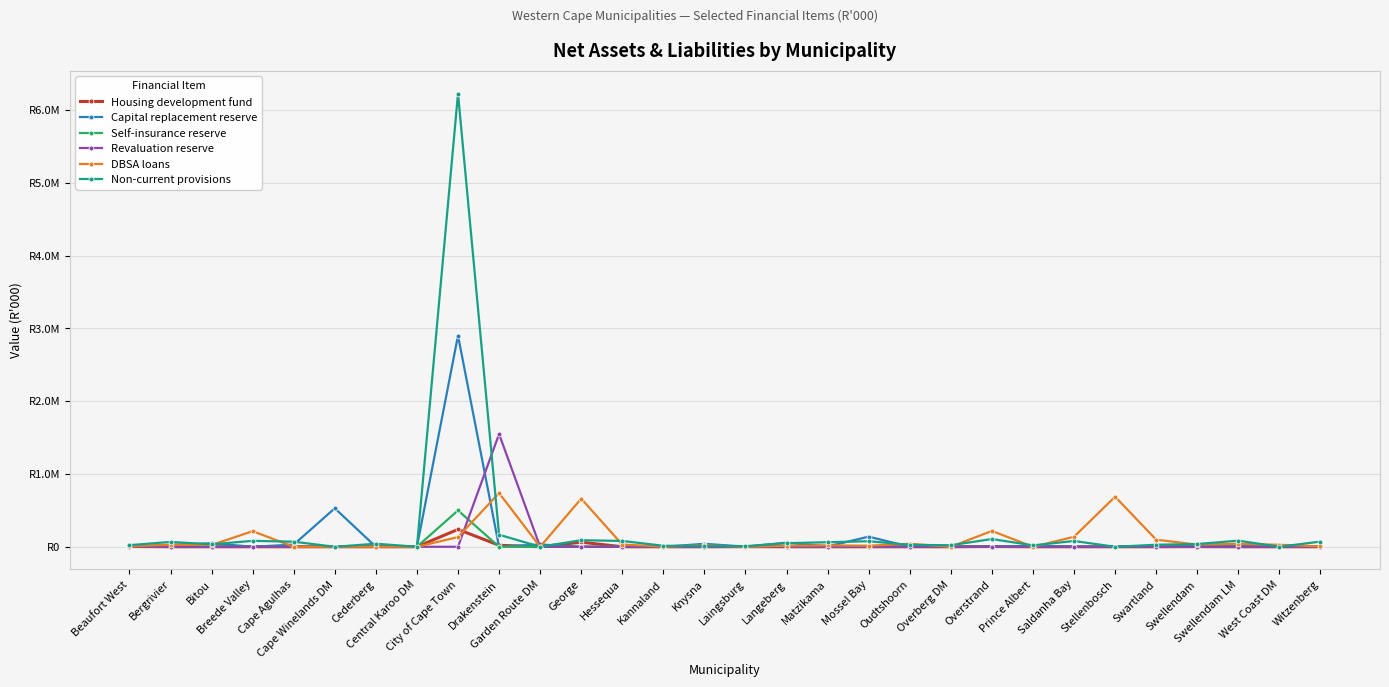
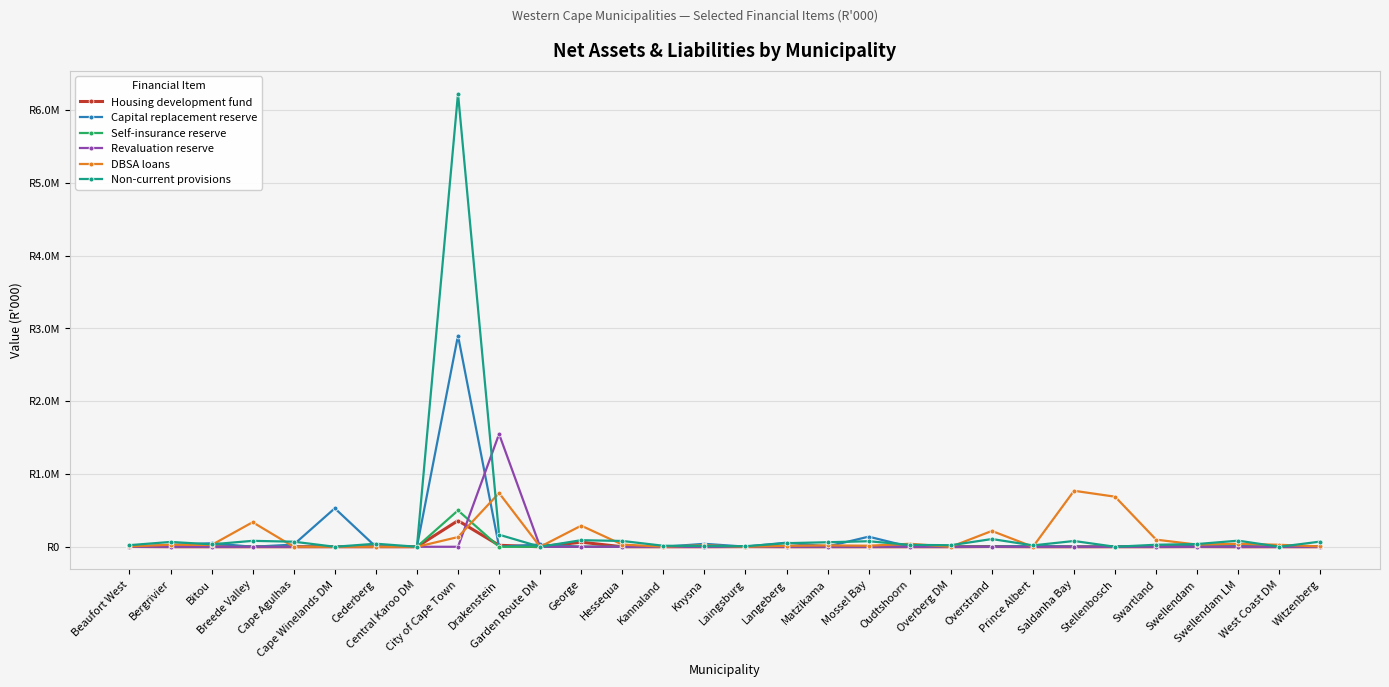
DBSA loans, Breede Valley: R200000 -> R300000
Housing development fund, City of Cape Town: R200000 -> R400000
DBSA loans, George: R700000 -> R300000
DBSA loans, Saldanha Bay: R100000 -> R800000
